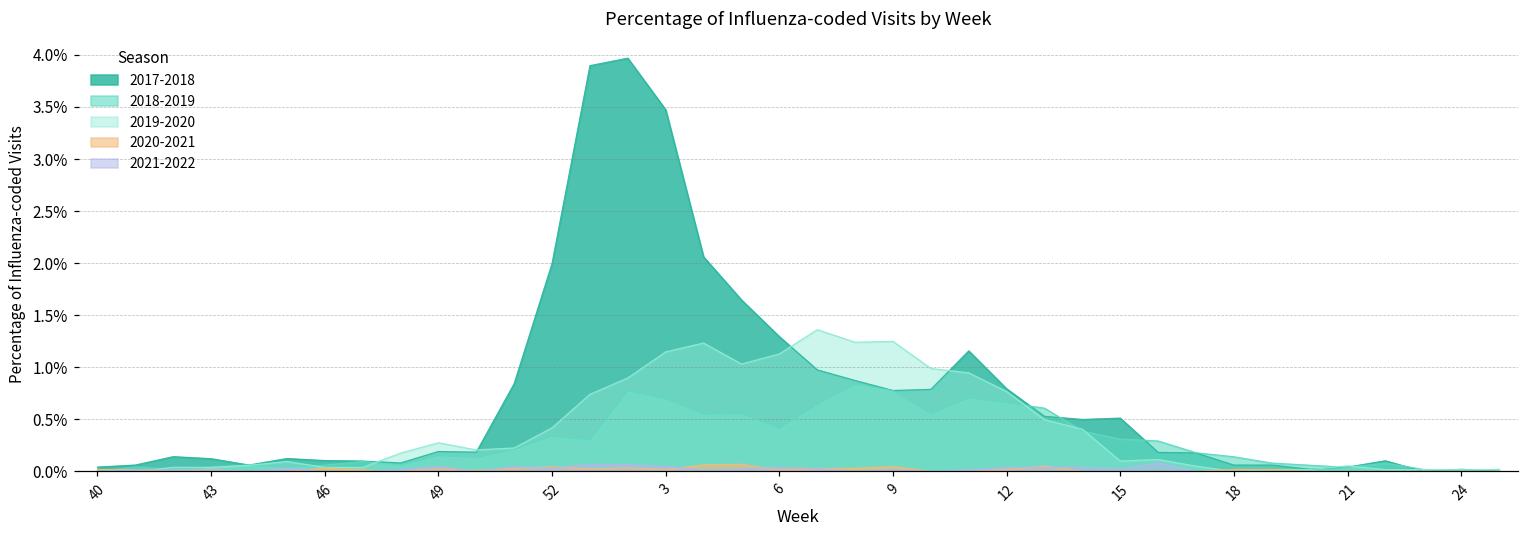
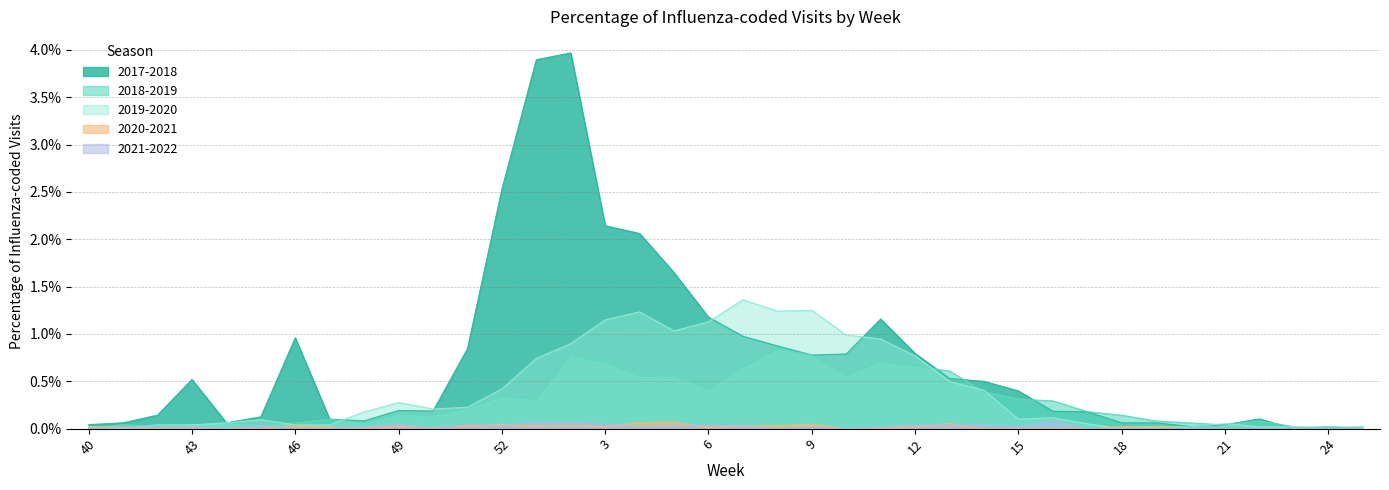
2017-2018, 43: 0.1% -> 0.5%
2017-2018, 46: 0.1% -> 1.0%
2017-2018, 52: 2.0% -> 2.5%
2017-2018, 3: 3.5% -> 2.1%
2017-2018, 6: 1.3% -> 1.2%
2017-2018, 15: 0.5% -> 0.4%
